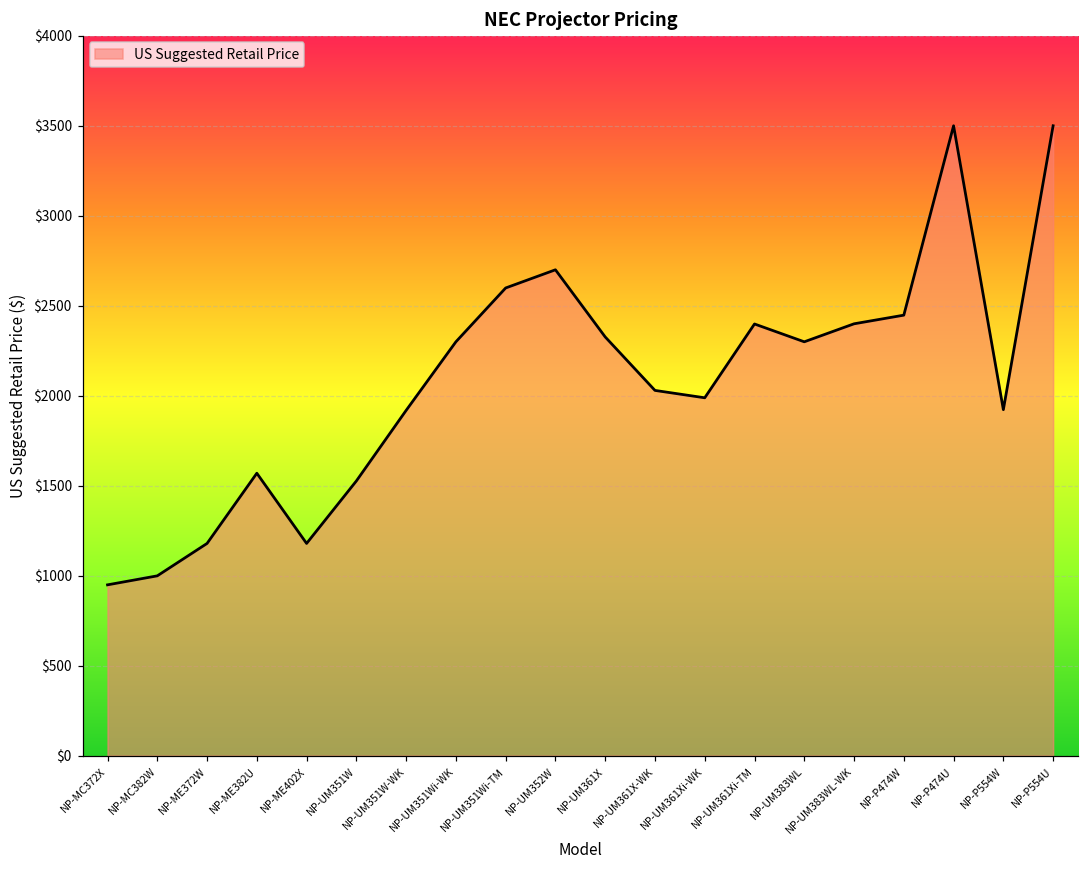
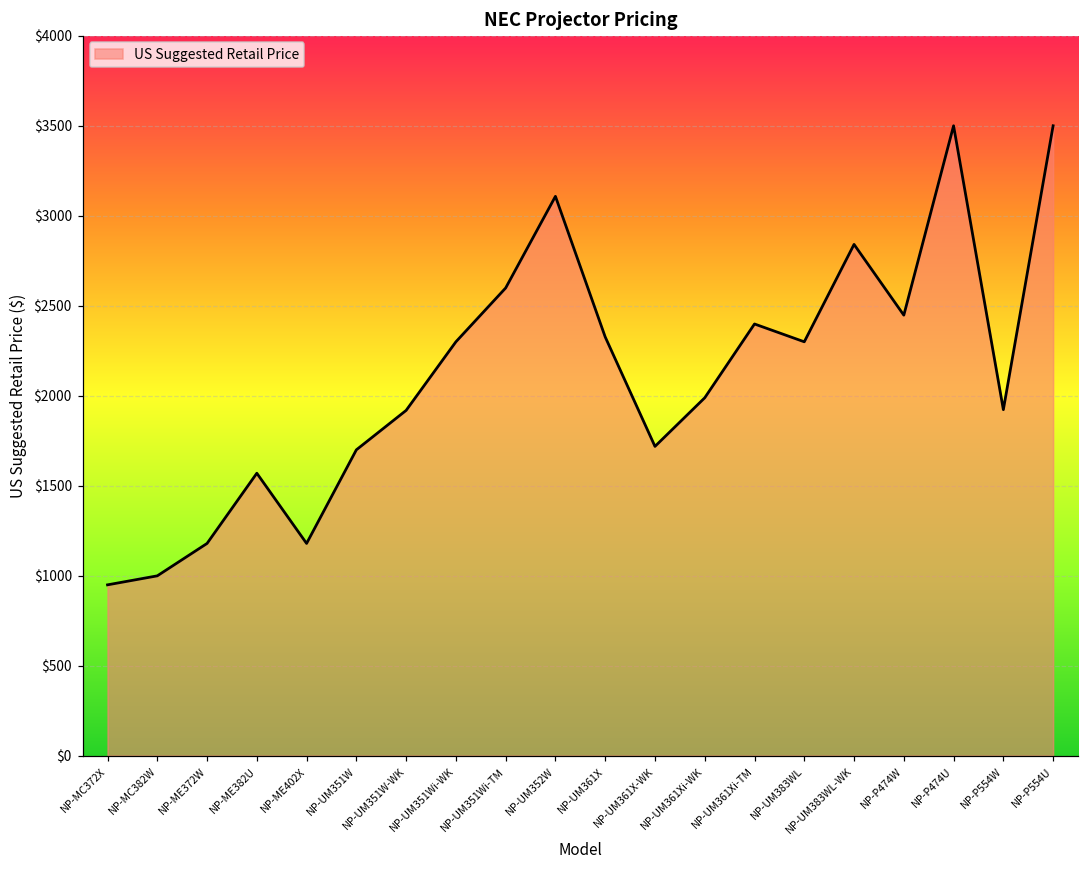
NP-UM351W: $1530 -> $1700
NP-UM352W: $2700 -> $3110
NP-UM361X-WK: $2030 -> $1720
NP-UM383WL-WK: $2400 -> $2840
